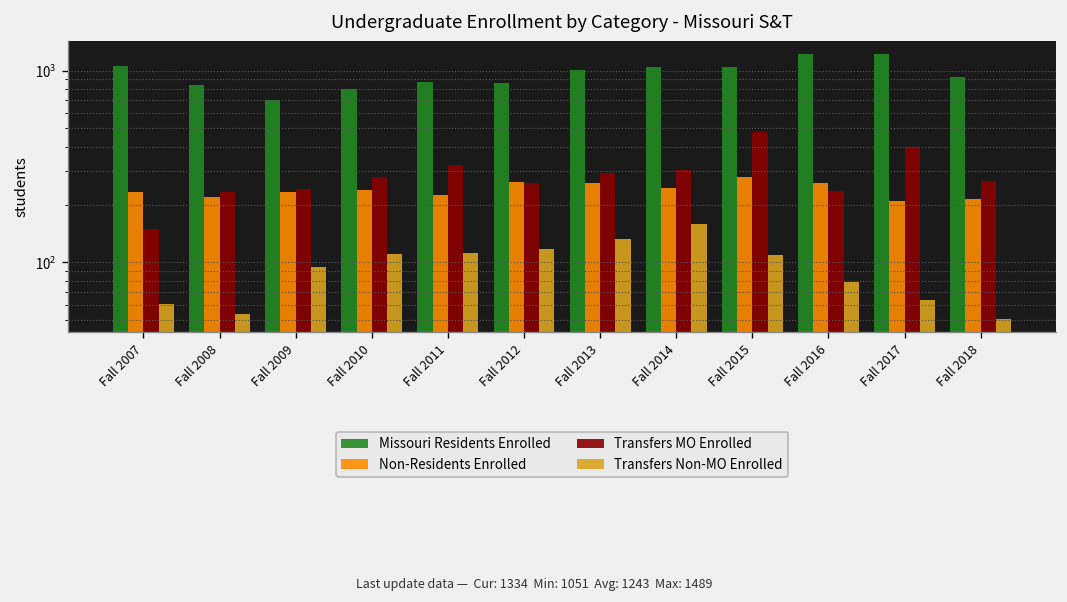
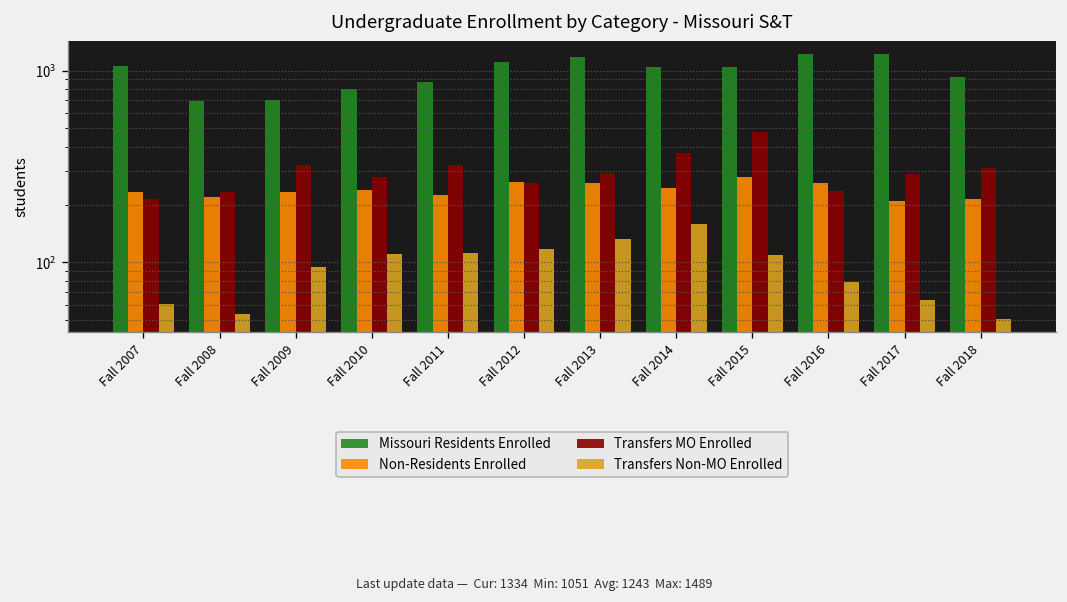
Transfers MO Enrolled, Fall 2007: 150 -> 220
Missouri Residents Enrolled, Fall 2008: 800 -> 700
Transfers MO Enrolled, Fall 2009: 240 -> 320
Missouri Residents Enrolled, Fall 2012: 900 -> 1100
Missouri Residents Enrolled, Fall 2013: 1000 -> 1200
Transfers MO Enrolled, Fall 2014: 300 -> 370
Transfers MO Enrolled, Fall 2017: 400 -> 290
Transfers MO Enrolled, Fall 2018: 270 -> 310
